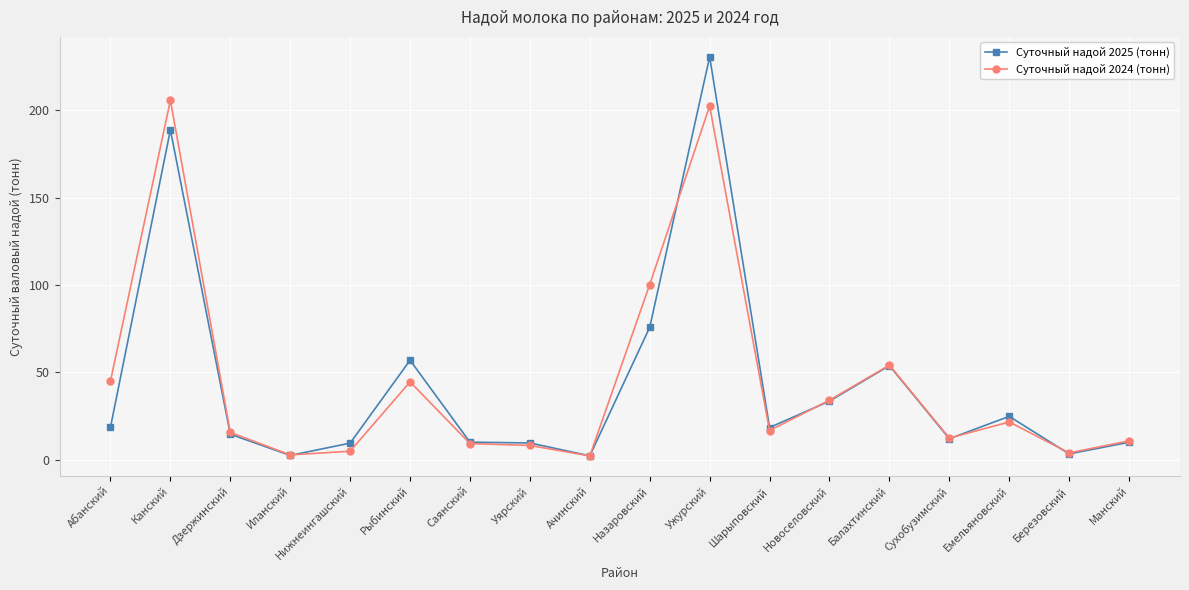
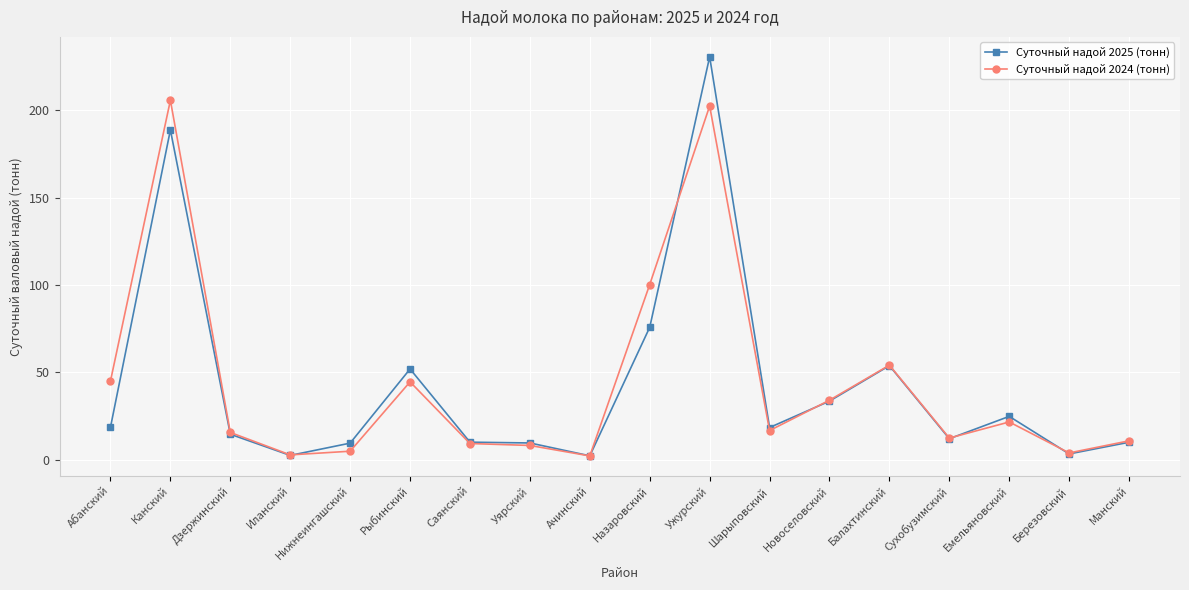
Суточный надой 2025 (тонн), Рыбинский: 57 -> 52
